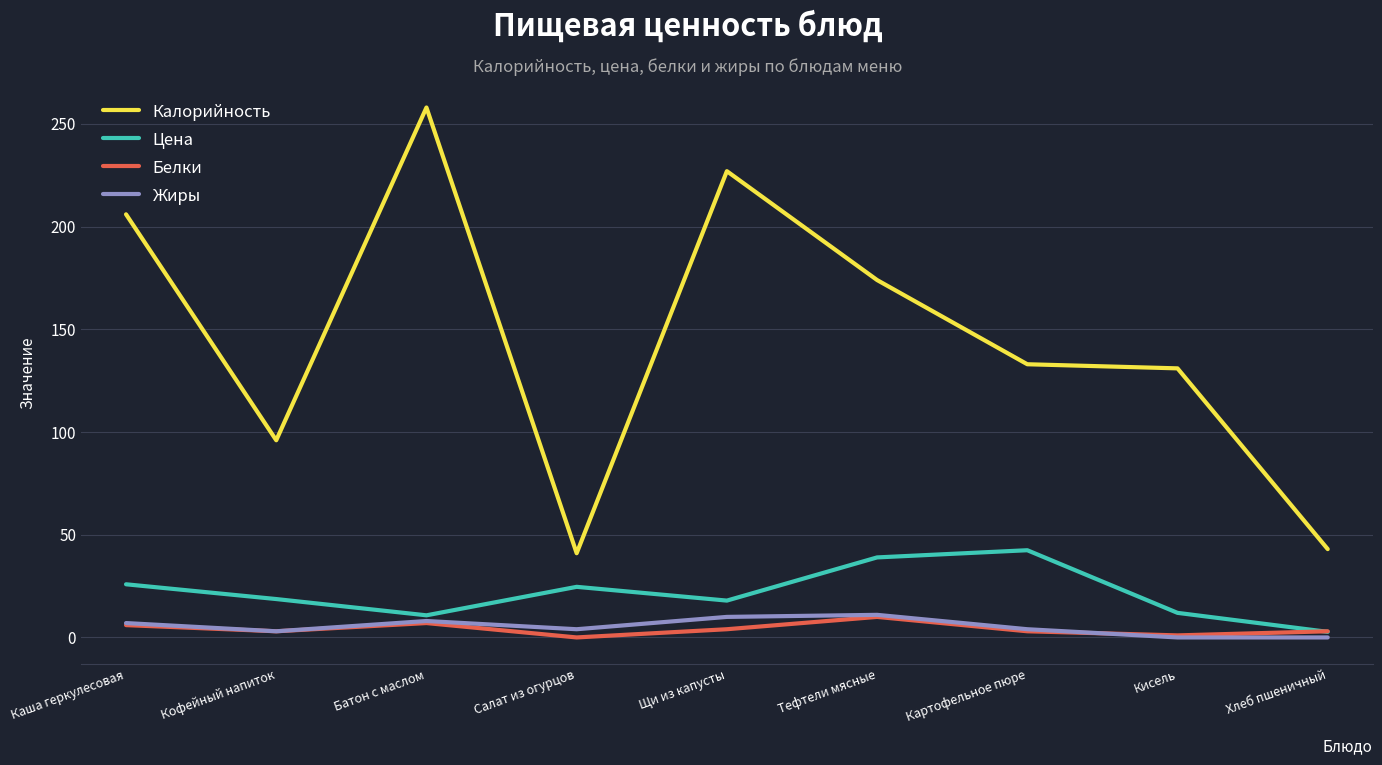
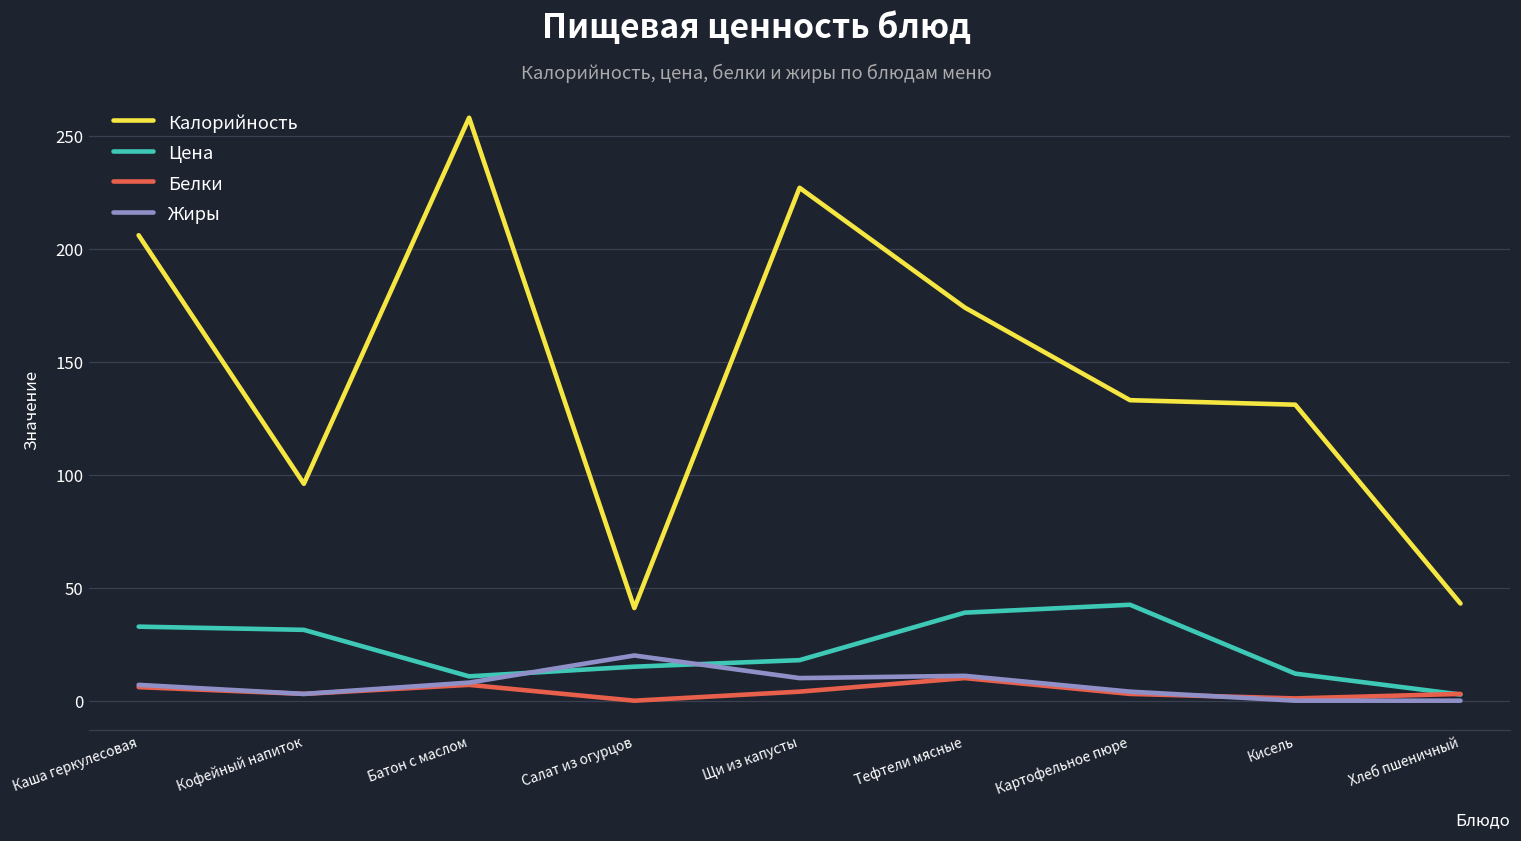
Цена, Каша геркулесовая: 26 -> 33
Цена, Кофейный напиток: 19 -> 31
Цена, Салат из огурцов: 25 -> 15
Жиры, Салат из огурцов: 4 -> 20
